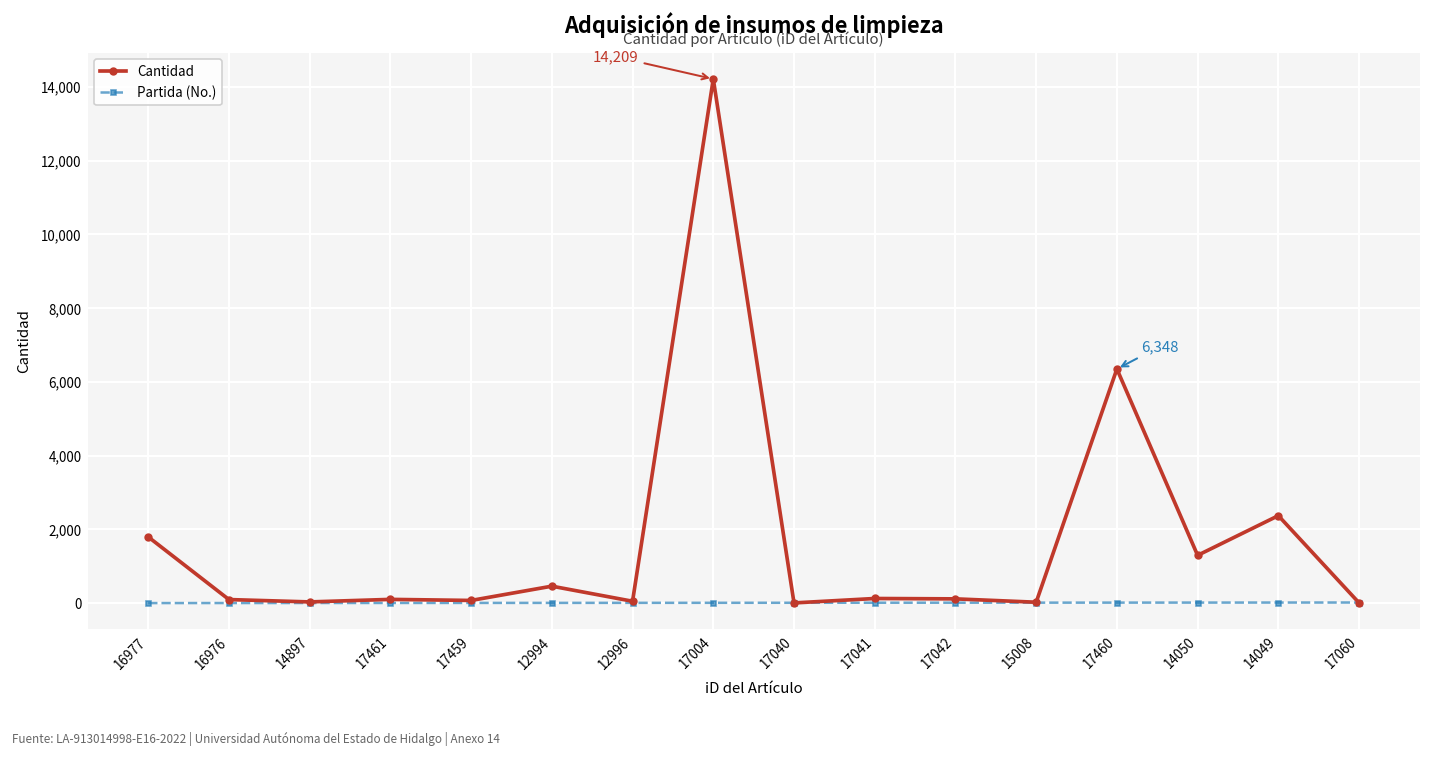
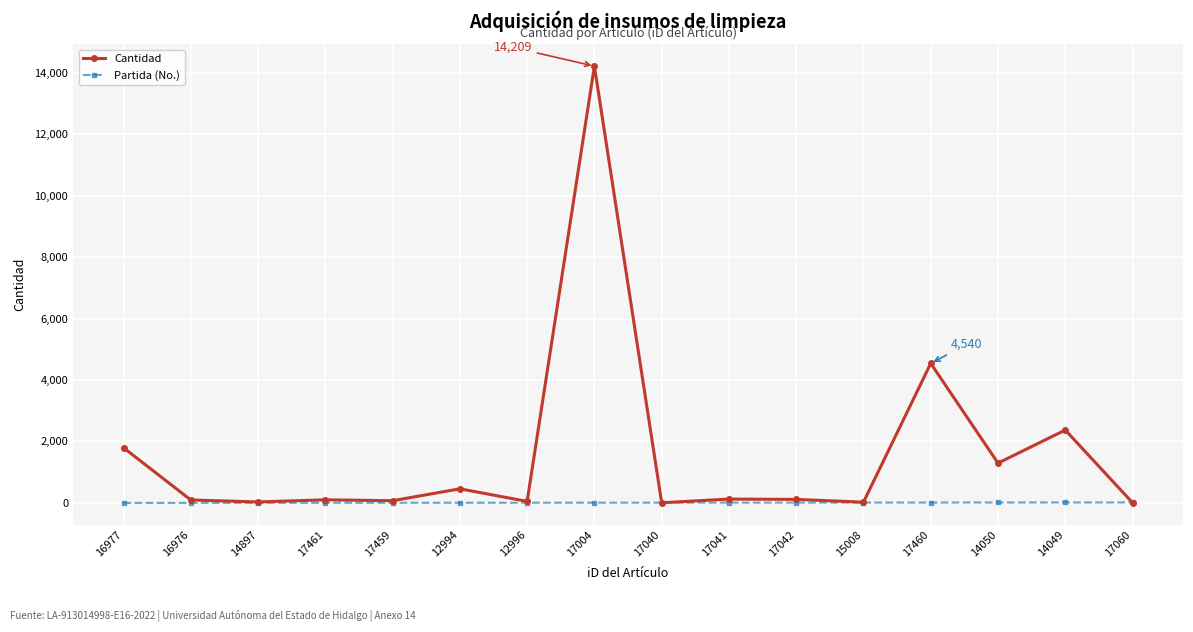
Cantidad, 17460: 6,348 -> 4,540
